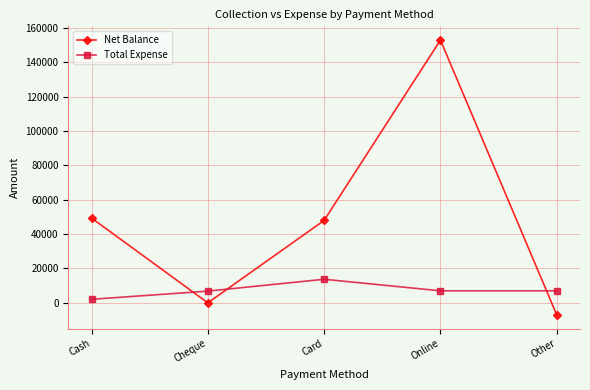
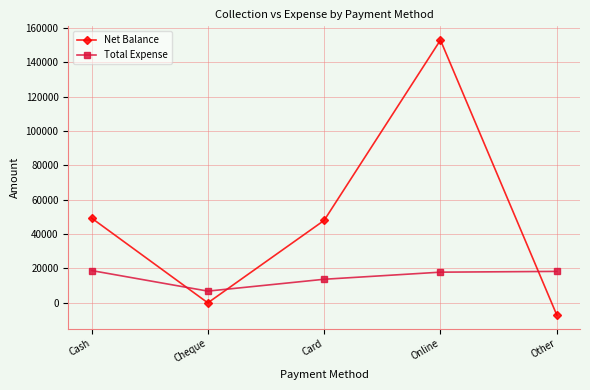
Total Expense, Cash: 2000 -> 19000
Total Expense, Online: 7000 -> 18000
Total Expense, Other: 7000 -> 18000
